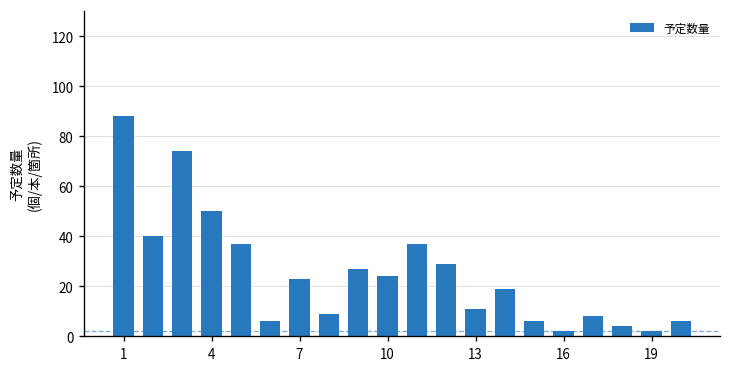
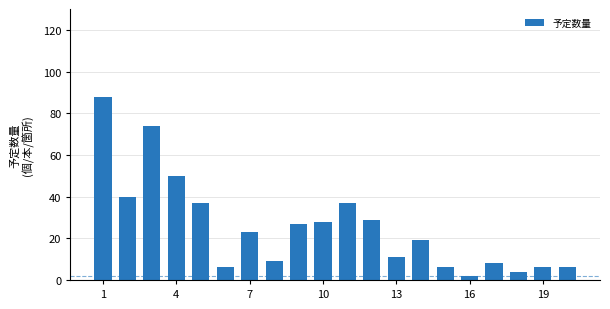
10: 24 -> 28
19: 2 -> 6
